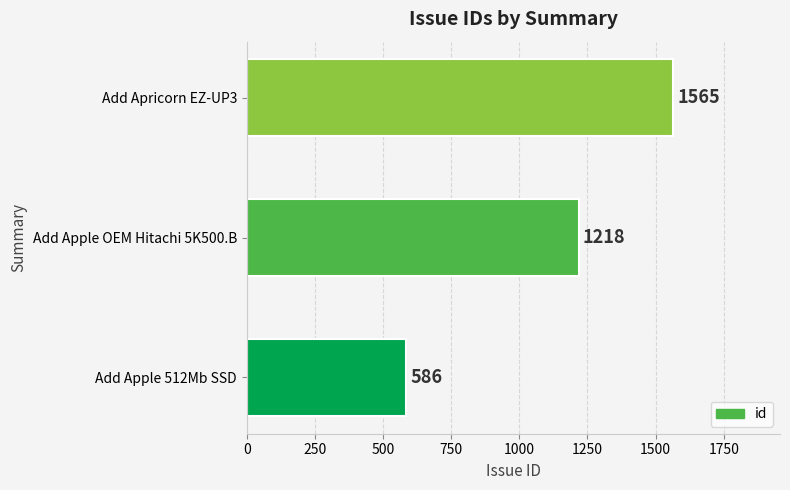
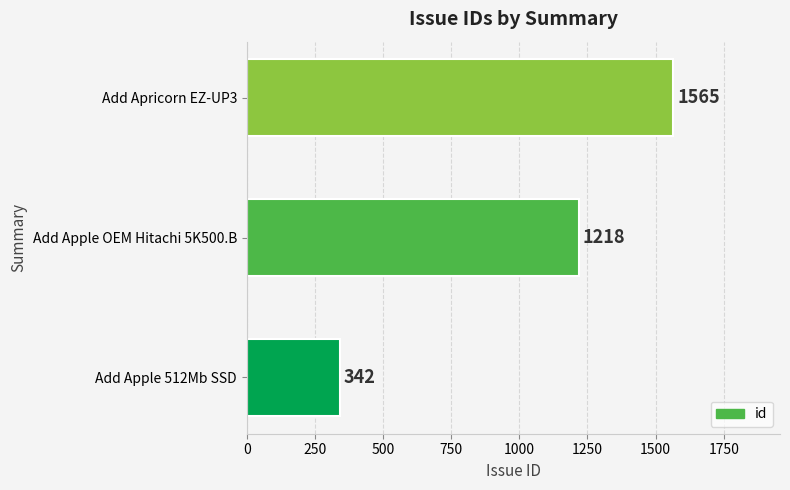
Add Apple 512Mb SSD: 586 -> 342
